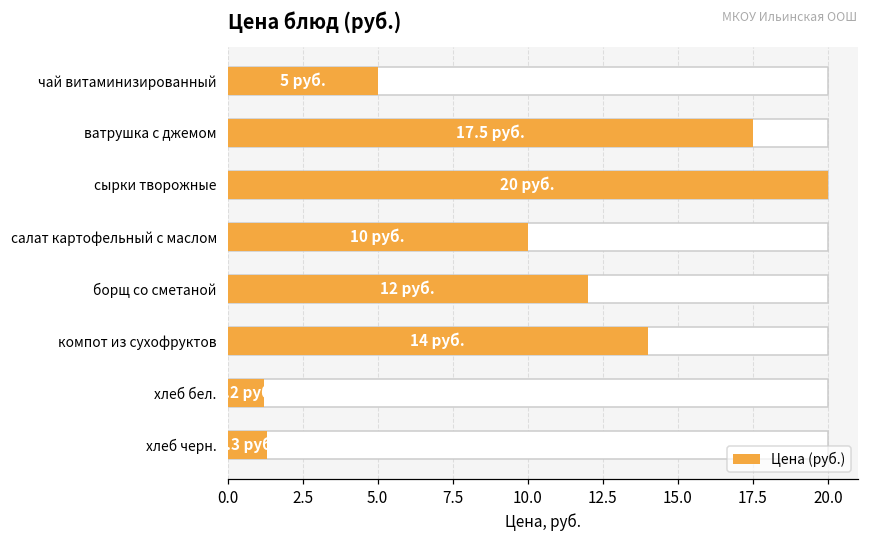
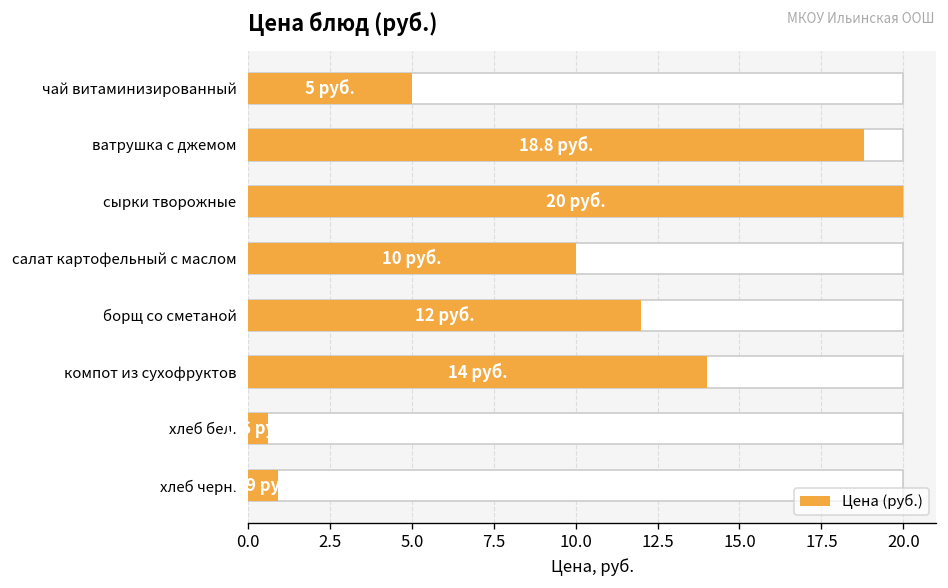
Цена (руб.), ватрушка с джемом: 17.5 -> 18.8
Цена (руб.), хлеб бел.: 1.2 -> 0.6
Цена (руб.), хлеб черн.: 1.3 -> 0.9
